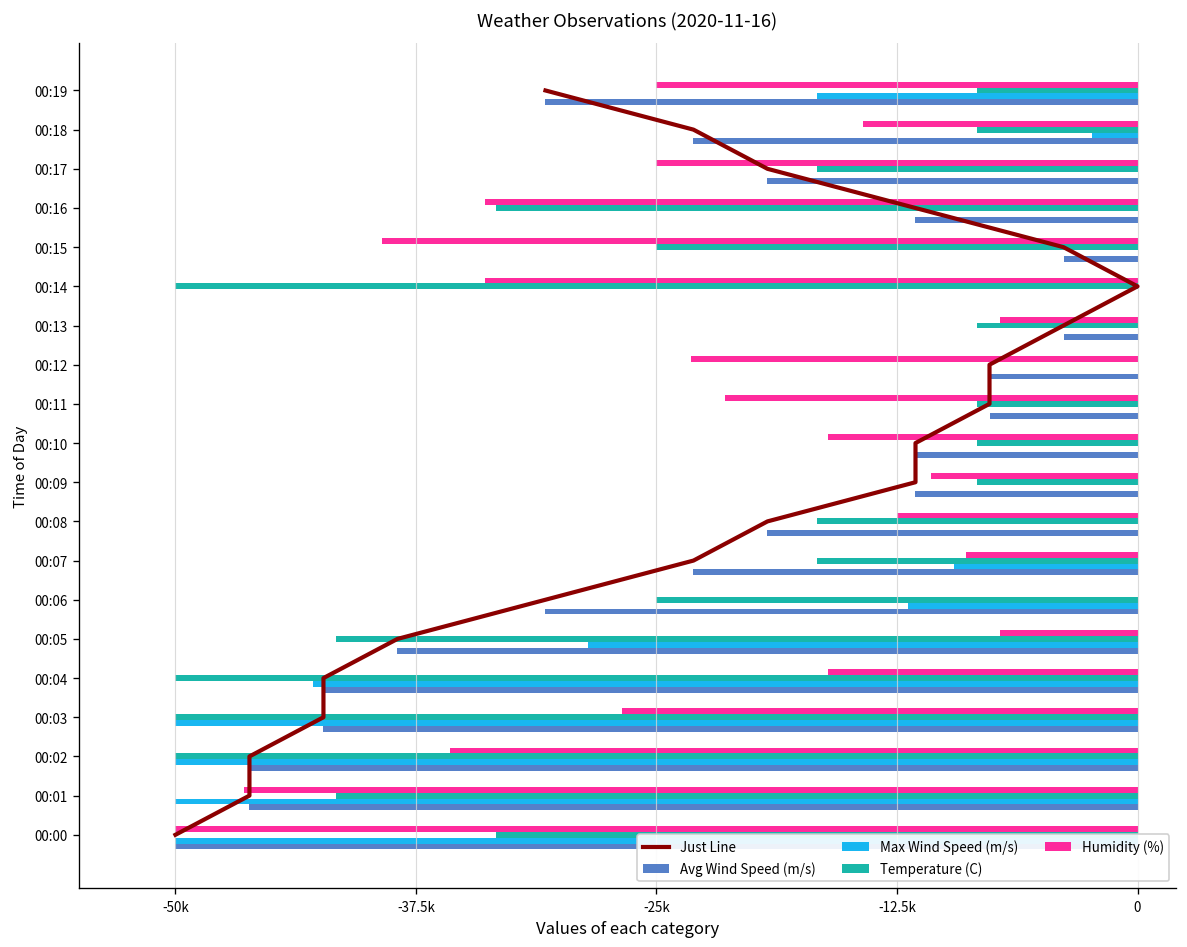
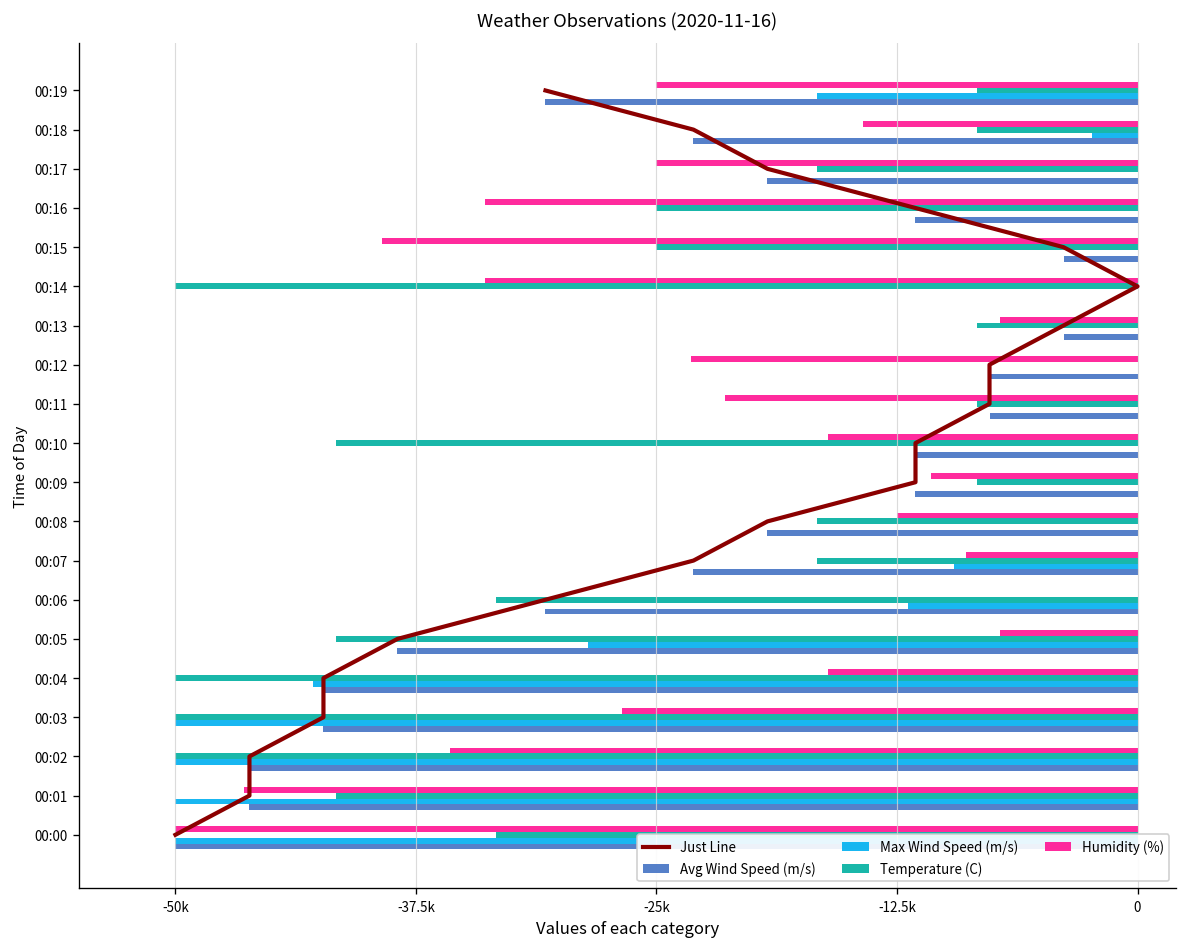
Temperature (C), 00:16: -33300 -> -25000
Temperature (C), 00:10: -8300 -> -41700
Temperature (C), 00:06: -25000 -> -33300
